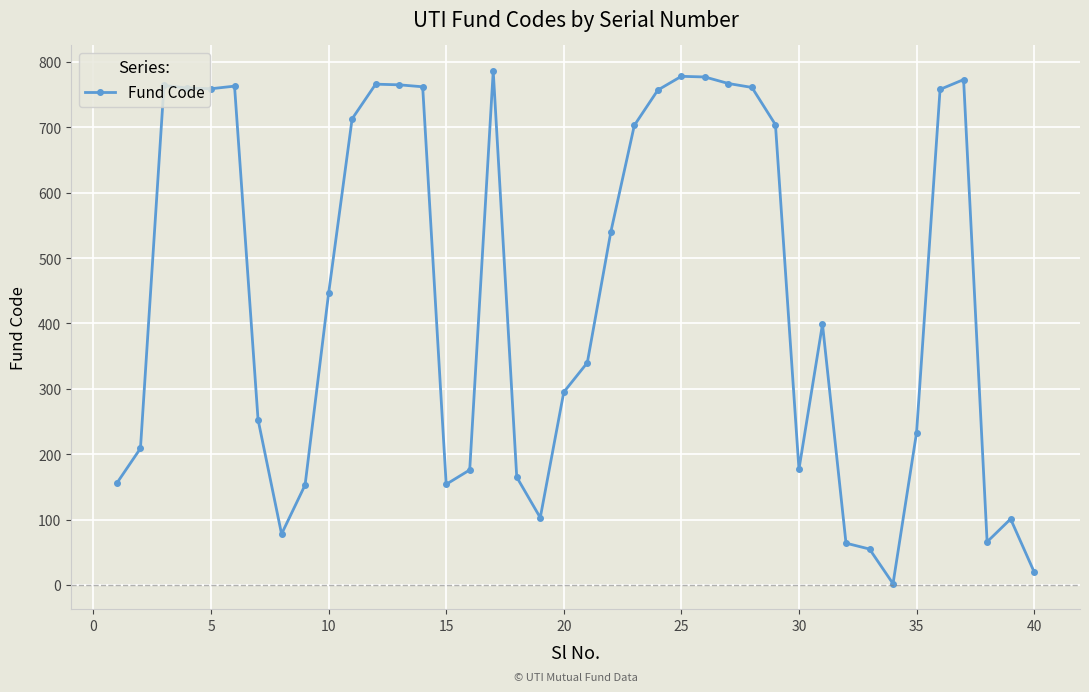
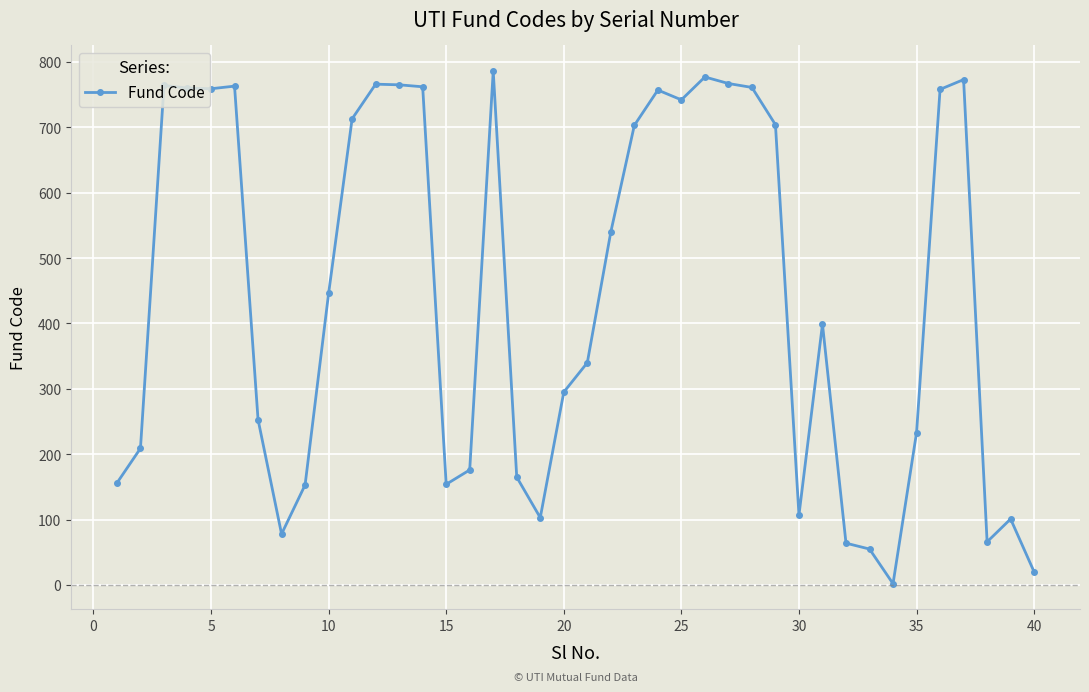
25: 780 -> 740
30: 180 -> 110
